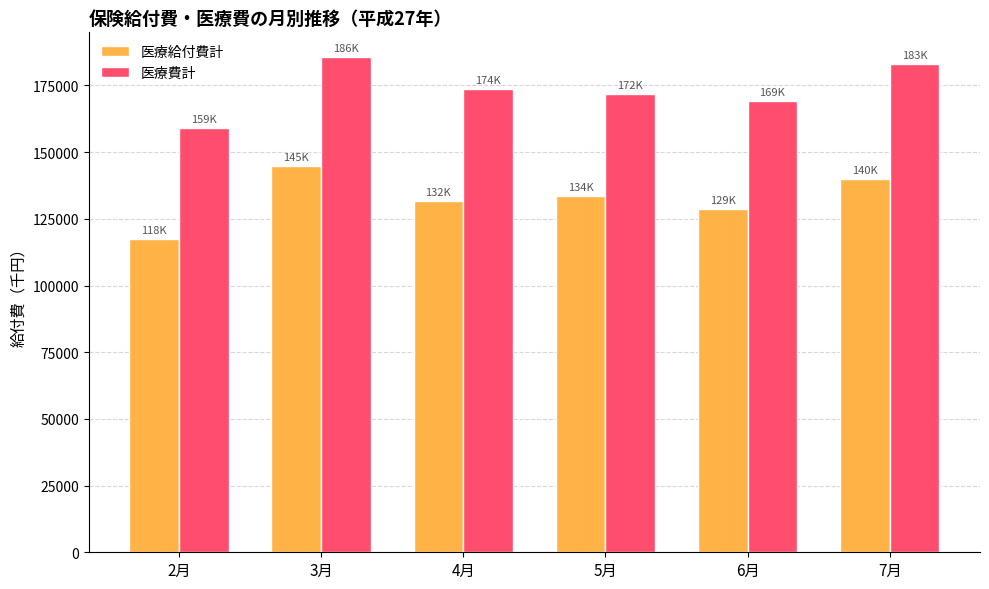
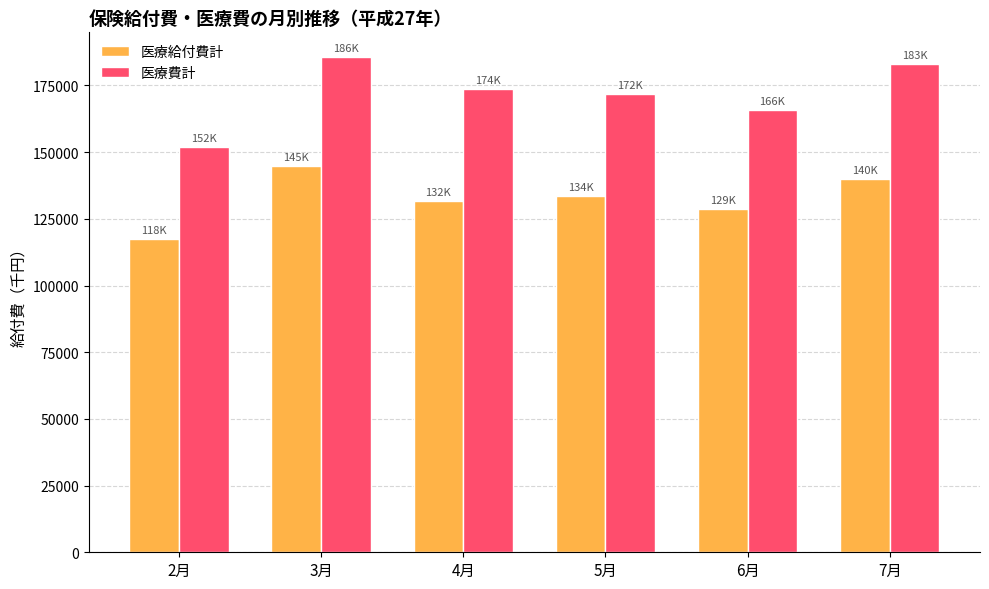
医療費計, 2月: 159K -> 152K
医療費計, 6月: 169K -> 166K
